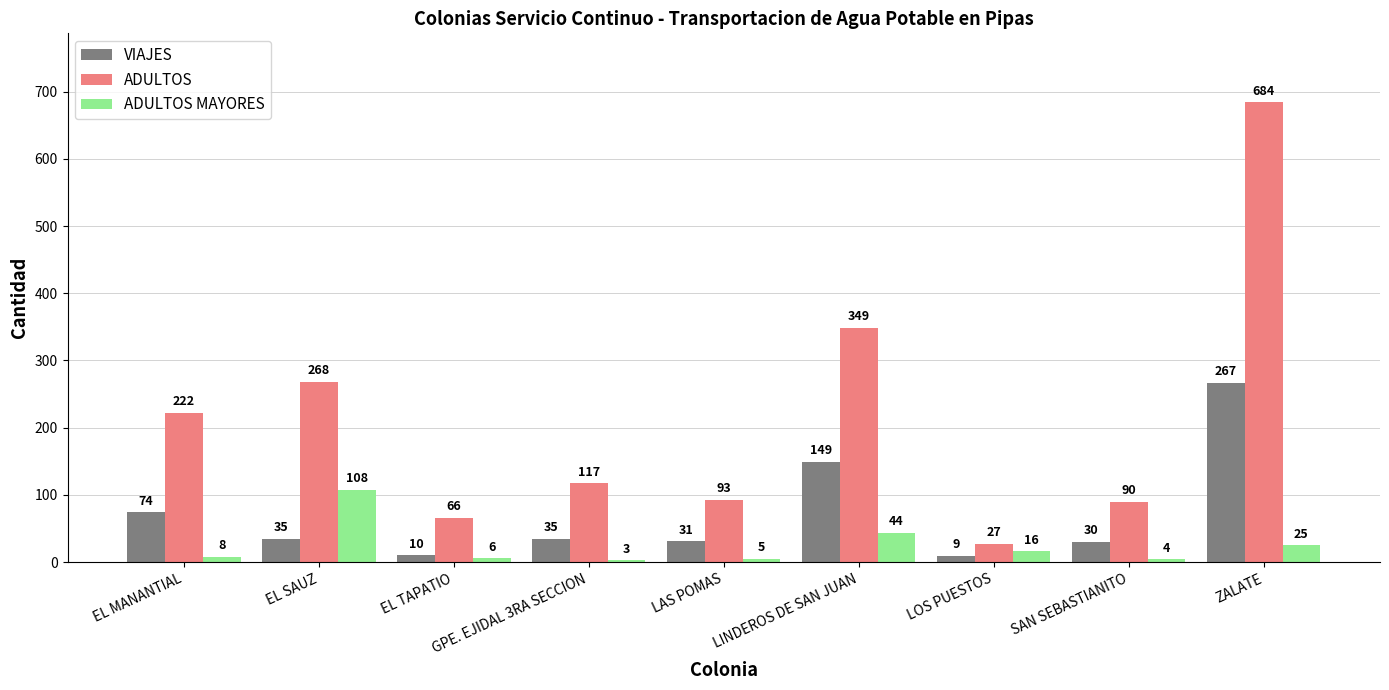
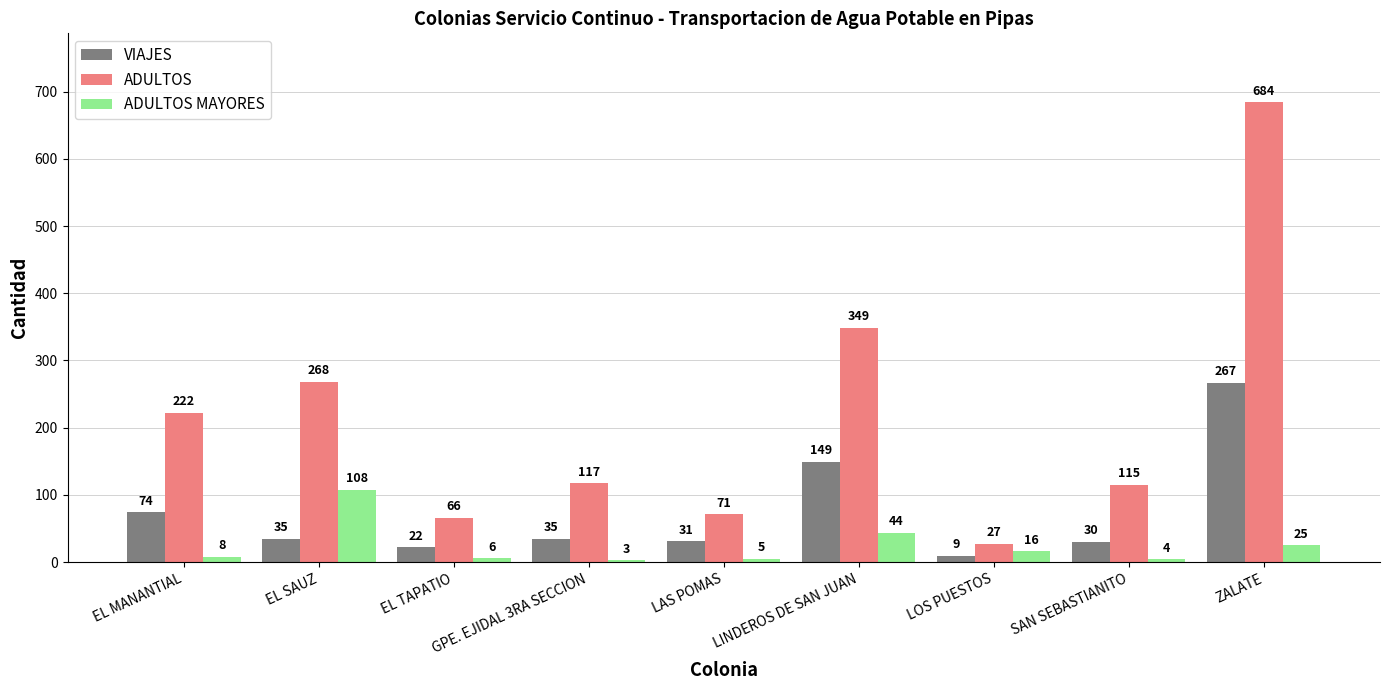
VIAJES, EL TAPATIO: 10 -> 22
ADULTOS, LAS POMAS: 93 -> 71
ADULTOS, SAN SEBASTIANITO: 90 -> 115
